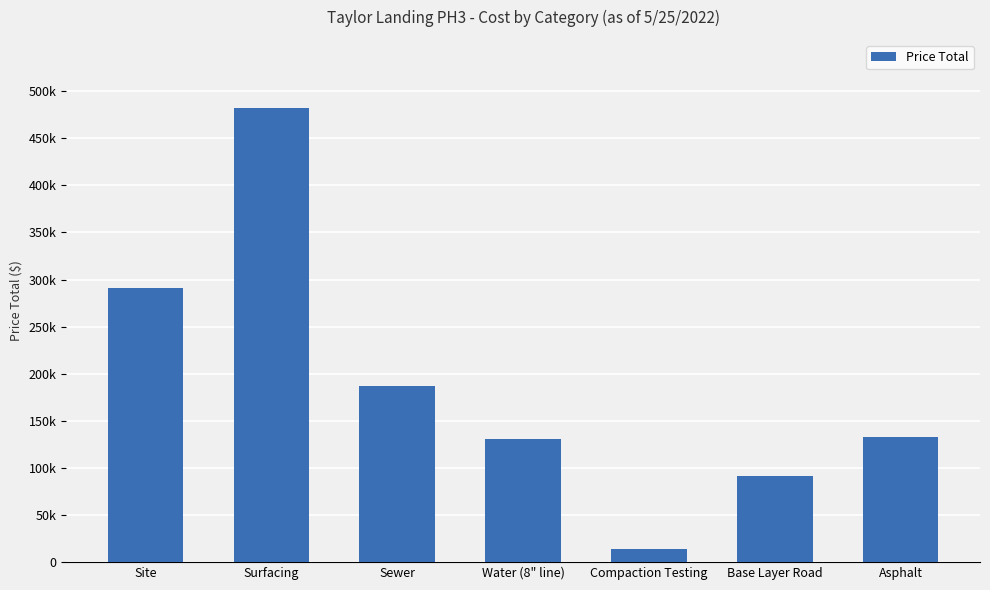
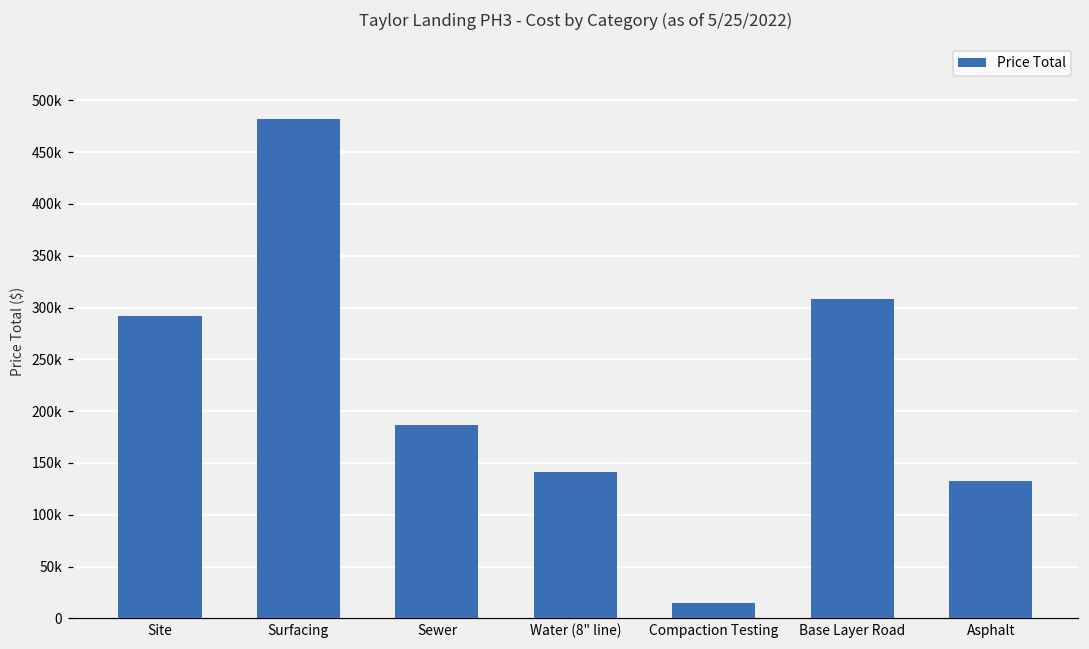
Water (8" line): 130000 -> 140000
Base Layer Road: 90000 -> 310000
